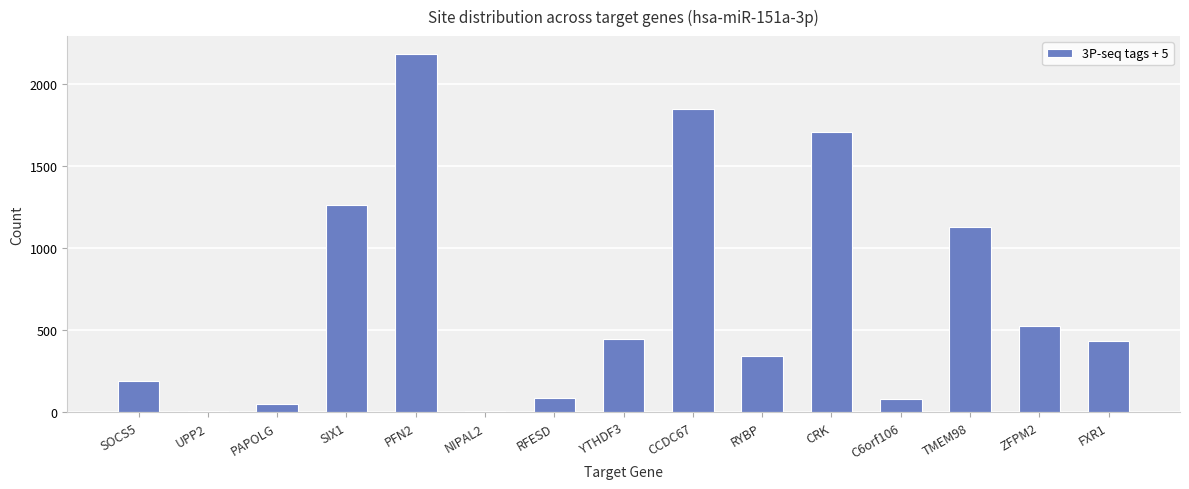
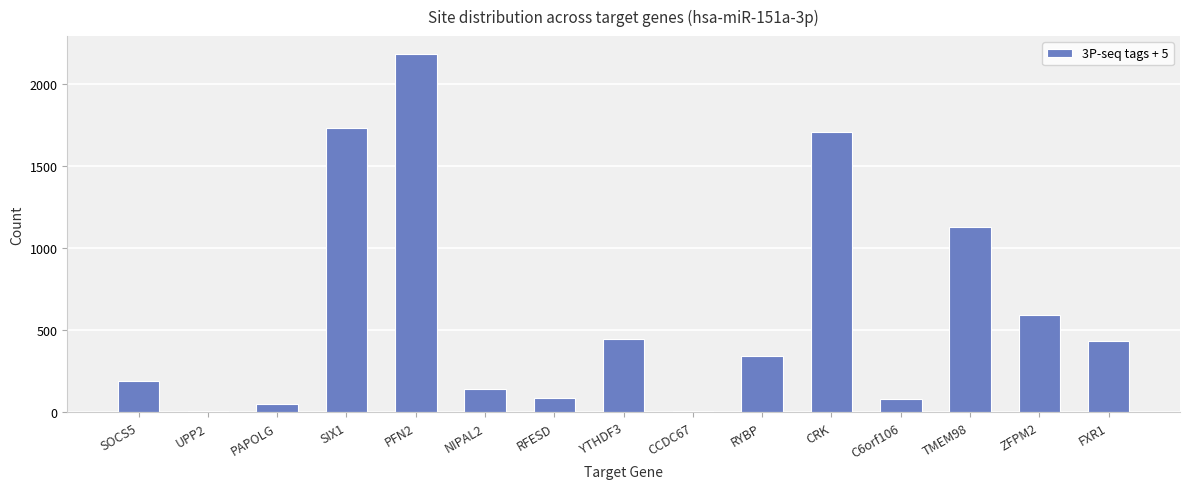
SIX1: 1260 -> 1730
NIPAL2: 10 -> 140
CCDC67: 1850 -> 10
ZFPM2: 520 -> 600
